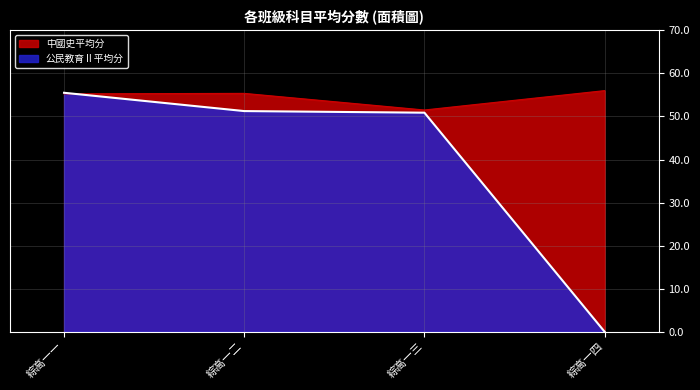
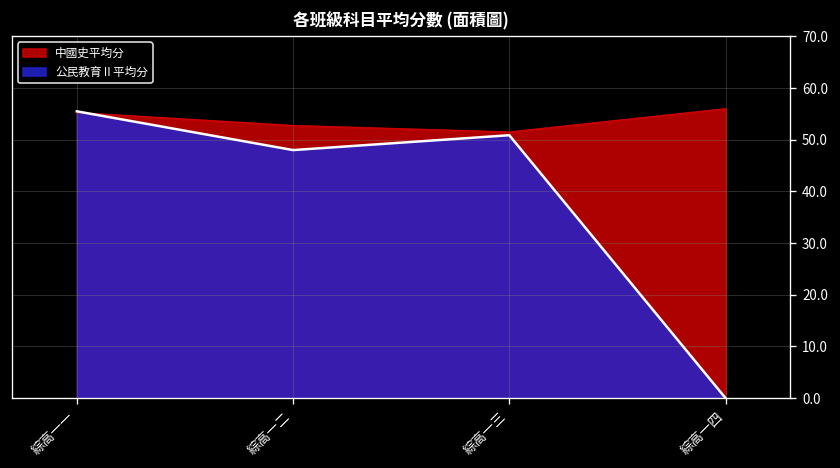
中國史平均分, 綜高一二: 55 -> 53
公民教育Ⅱ平均分, 綜高一二: 51 -> 48
